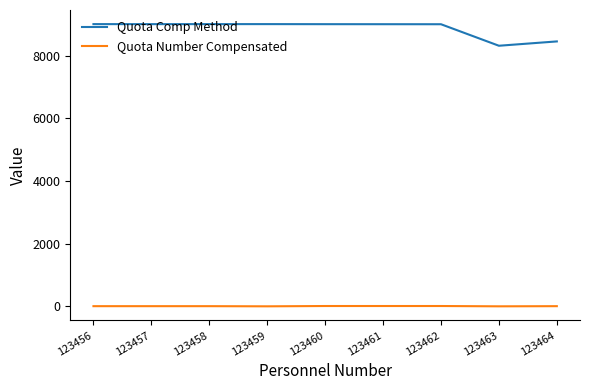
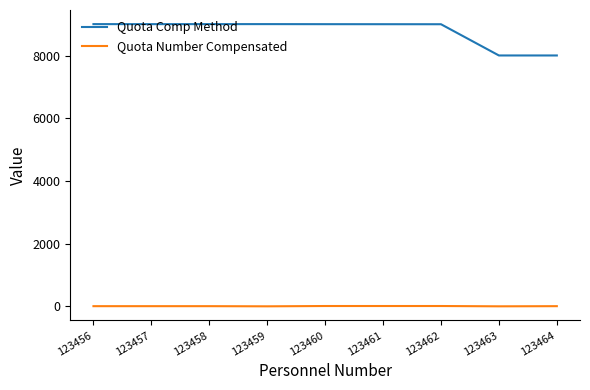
Quota Comp Method, 123463: 8300 -> 8000
Quota Comp Method, 123464: 8500 -> 8000
